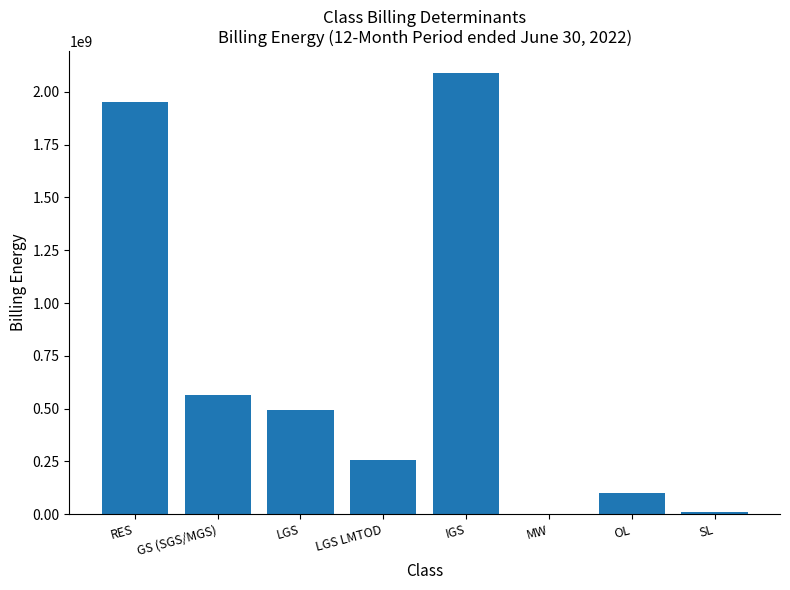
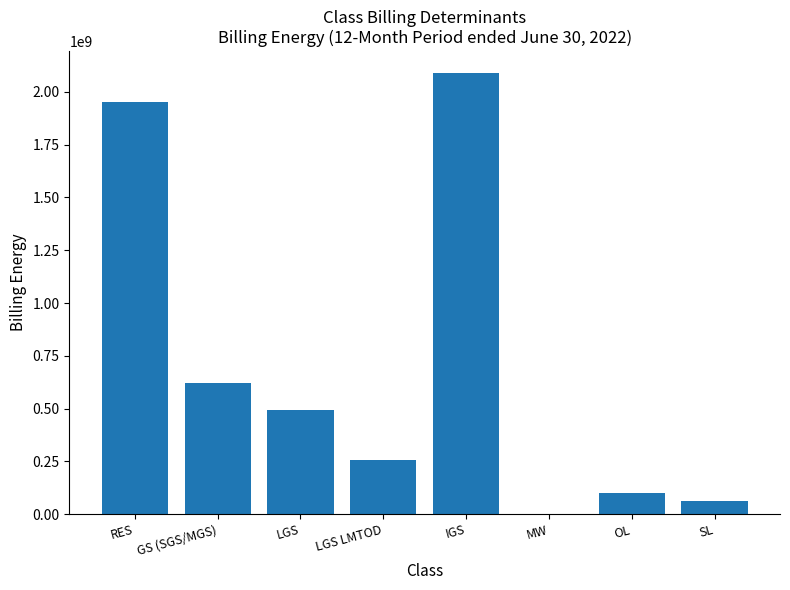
GS (SGS/MGS): 560000000 -> 620000000
SL: 10000000 -> 60000000
